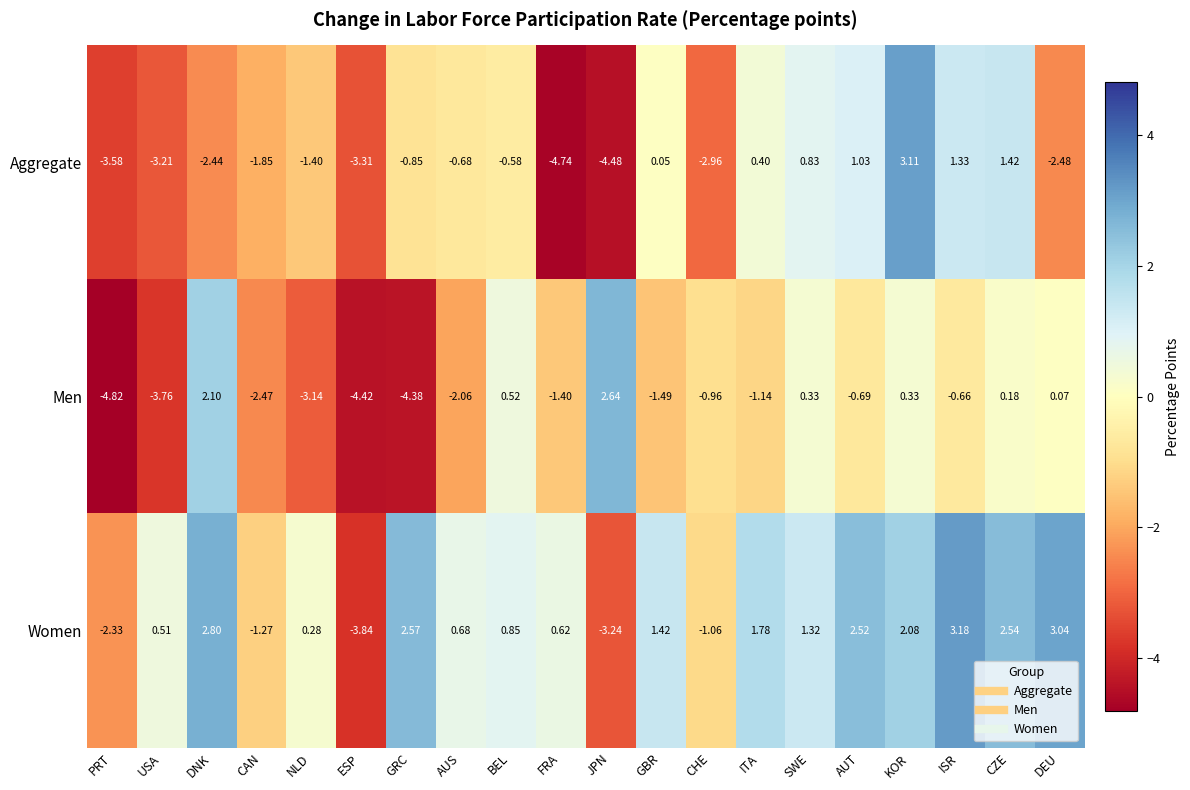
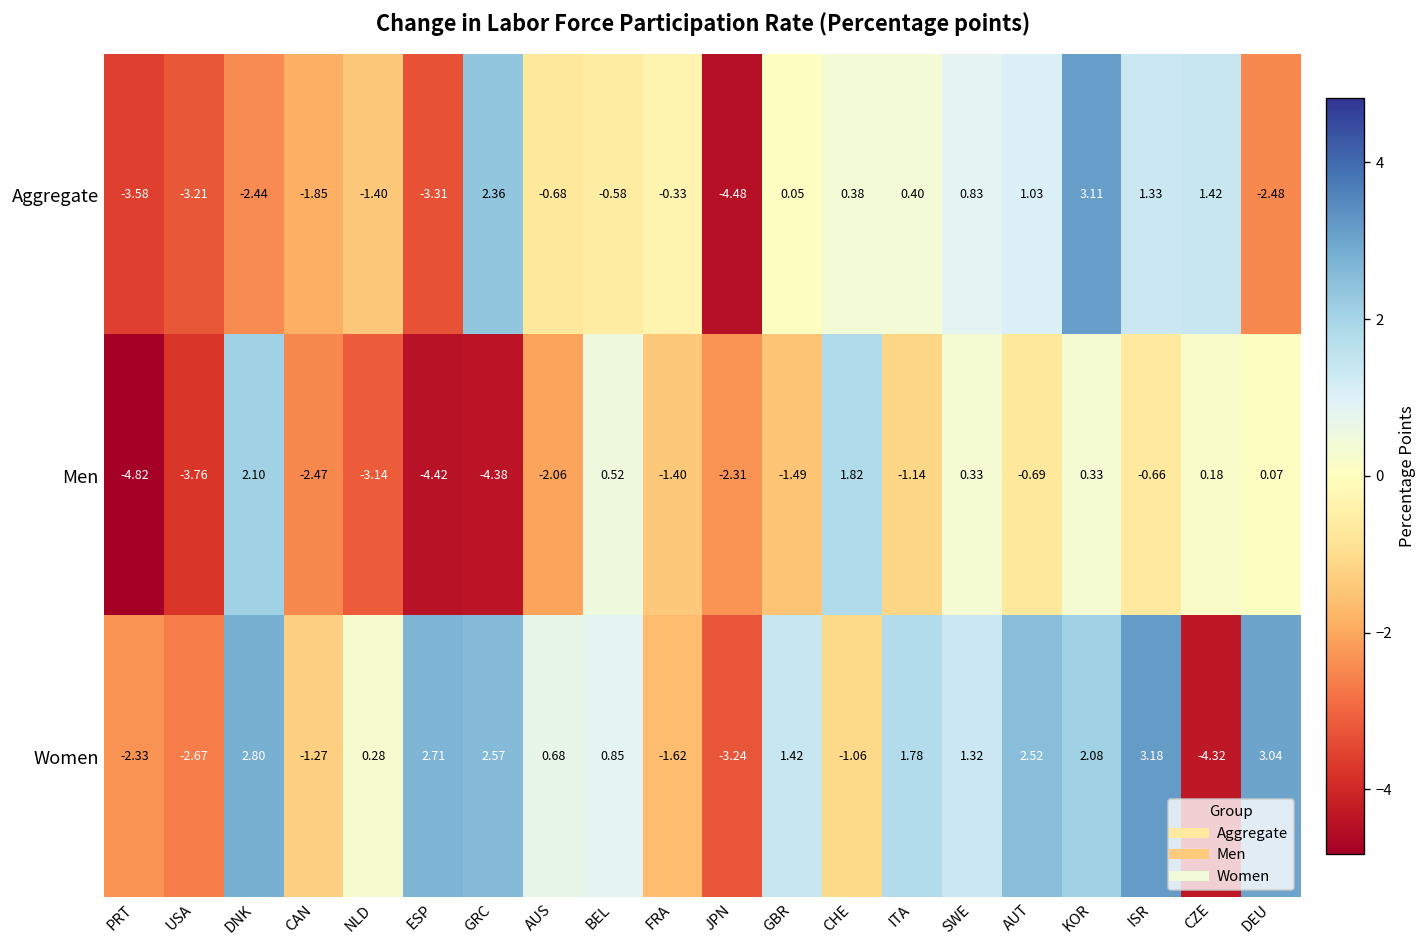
Aggregate, GRC: -0.85 -> 2.36
Aggregate, FRA: -4.74 -> -0.33
Aggregate, CHE: -2.96 -> 0.38
Men, JPN: 2.64 -> -2.31
Men, CHE: -0.96 -> 1.82
Women, USA: 0.51 -> -2.67
Women, ESP: -3.84 -> 2.71
Women, FRA: 0.62 -> -1.62
Women, CZE: 2.54 -> -4.32
